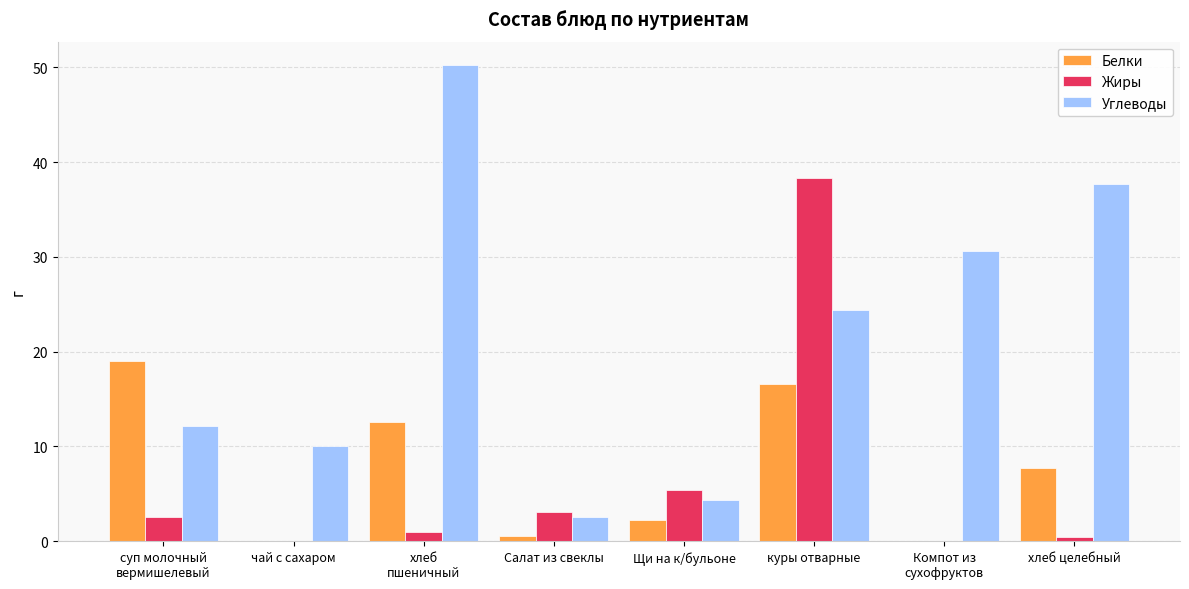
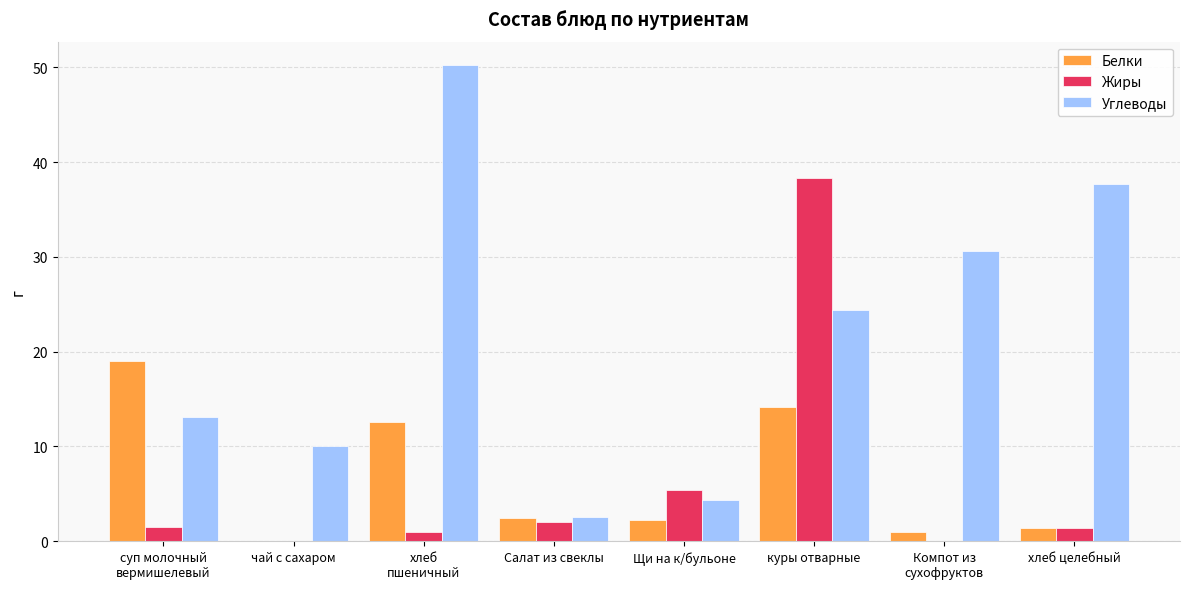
Жиры, суп молочный вермишелевый: 3 -> 1
Углеводы, суп молочный вермишелевый: 12 -> 13
Белки, Салат из свеклы: 1 -> 2
Жиры, Салат из свеклы: 3 -> 2
Белки, куры отварные: 17 -> 14
Белки, Компот из сухофруктов: 0 -> 1
Белки, хлеб целебный: 8 -> 1
Жиры, хлеб целебный: 0.5 -> 1.4
